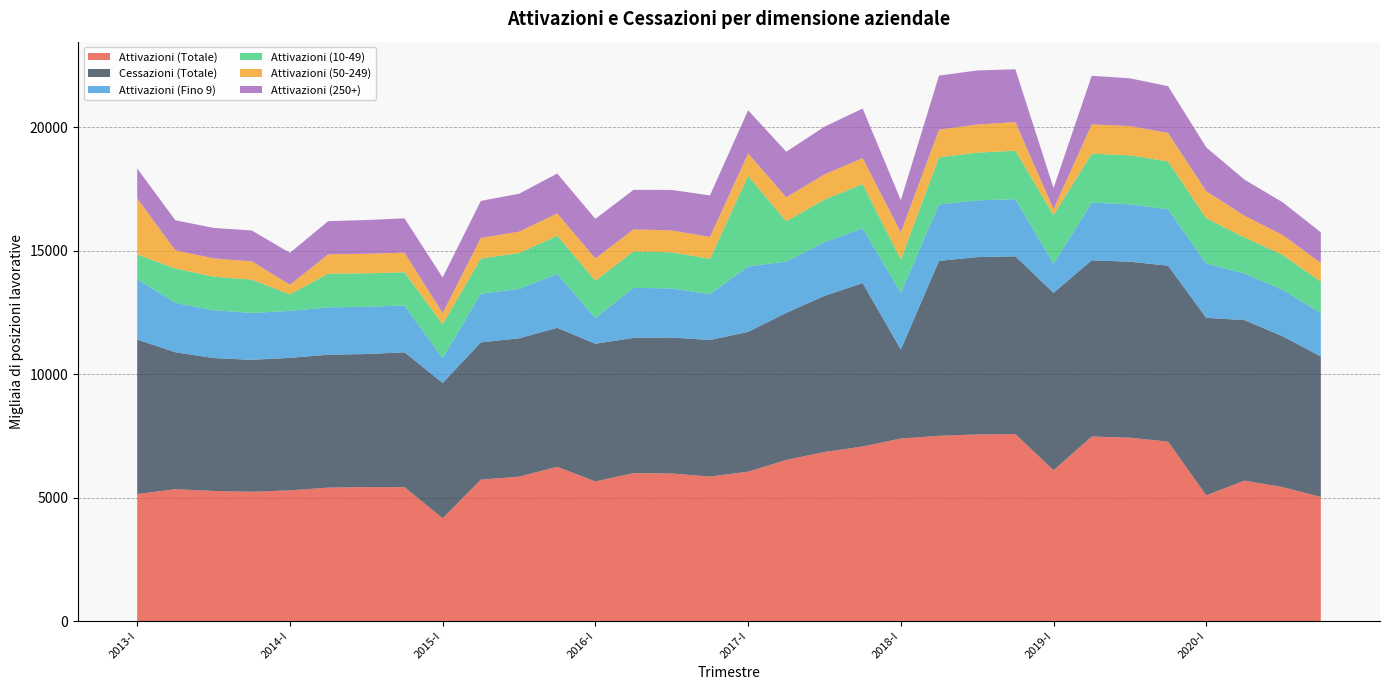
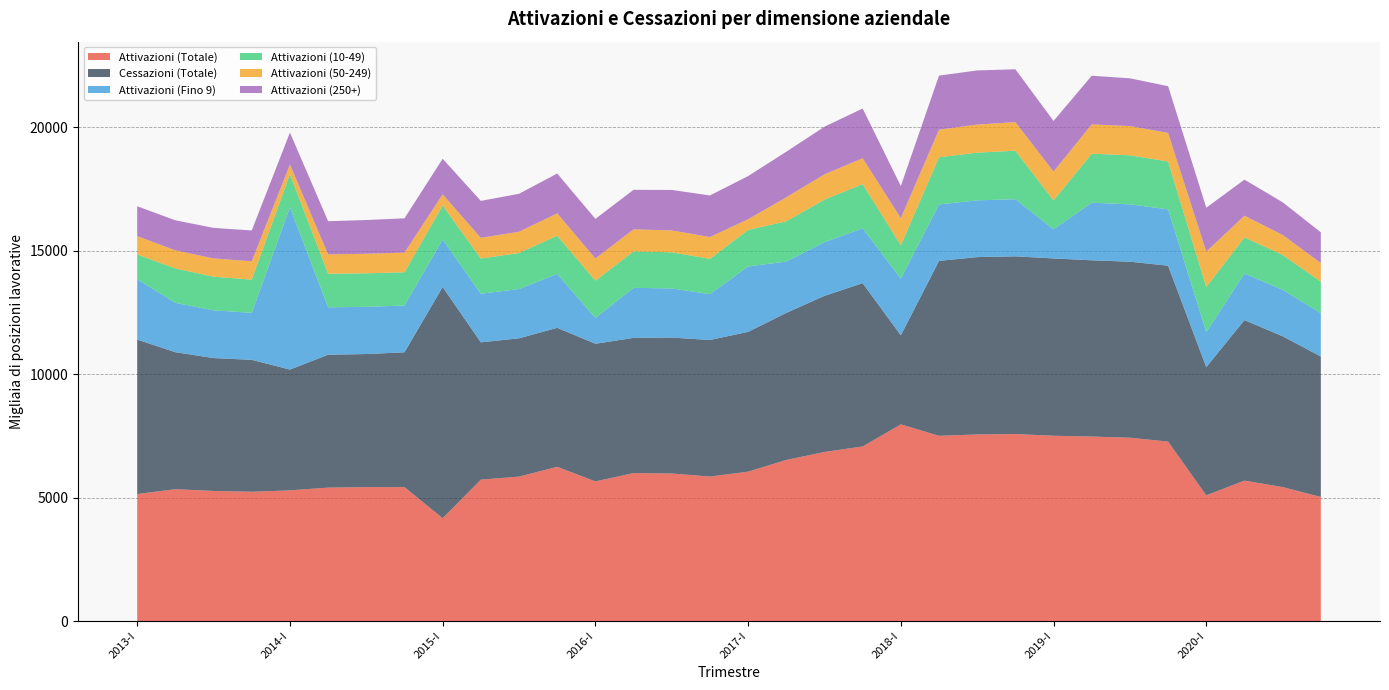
Attivazioni (50-249), 2013-I: 2300 -> 700
Cessazioni (Totale), 2014-I: 5400 -> 4900
Attivazioni (Fino 9), 2014-I: 1900 -> 6600
Attivazioni (10-49), 2014-I: 700 -> 1300
Cessazioni (Totale), 2015-I: 5500 -> 9400
Attivazioni (Fino 9), 2015-I: 1000 -> 1900
Attivazioni (10-49), 2017-I: 3700 -> 1500
Attivazioni (50-249), 2017-I: 900 -> 400
Attivazioni (Totale), 2018-I: 7400 -> 8000
Attivazioni (Totale), 2019-I: 6100 -> 7500
Attivazioni (10-49), 2019-I: 2000 -> 1200
Attivazioni (50-249), 2019-I: 300 -> 1200
Attivazioni (250+), 2019-I: 800 -> 2000
Cessazioni (Totale), 2020-I: 7200 -> 5200
Attivazioni (Fino 9), 2020-I: 2200 -> 1400
Attivazioni (50-249), 2020-I: 1100 -> 1400
